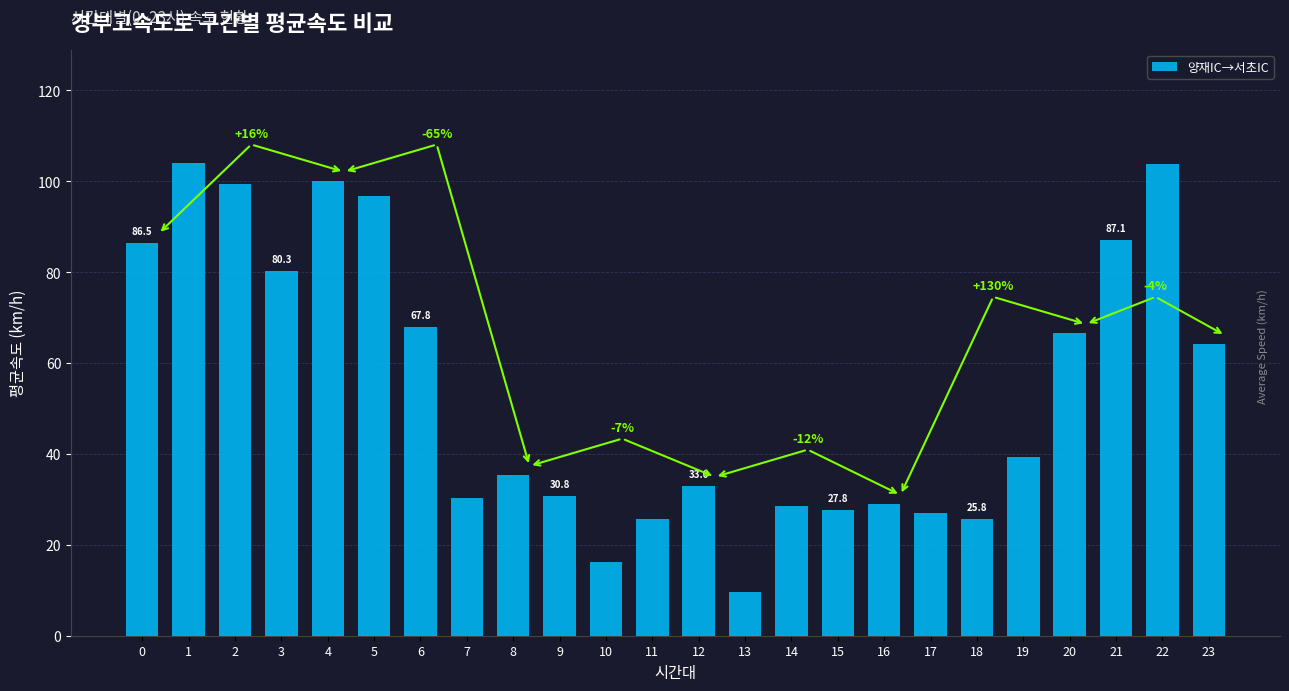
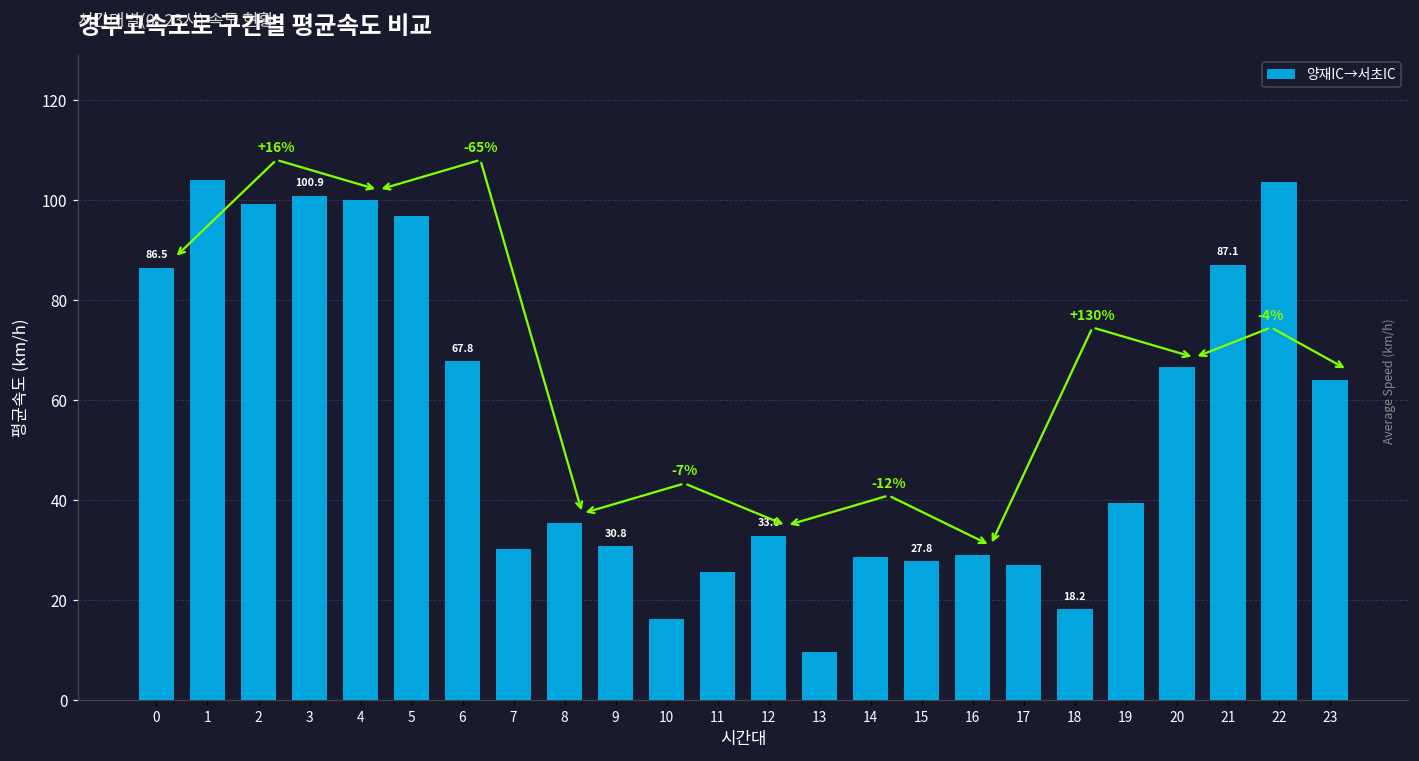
3: 80.3 -> 100.9
18: 25.8 -> 18.2
